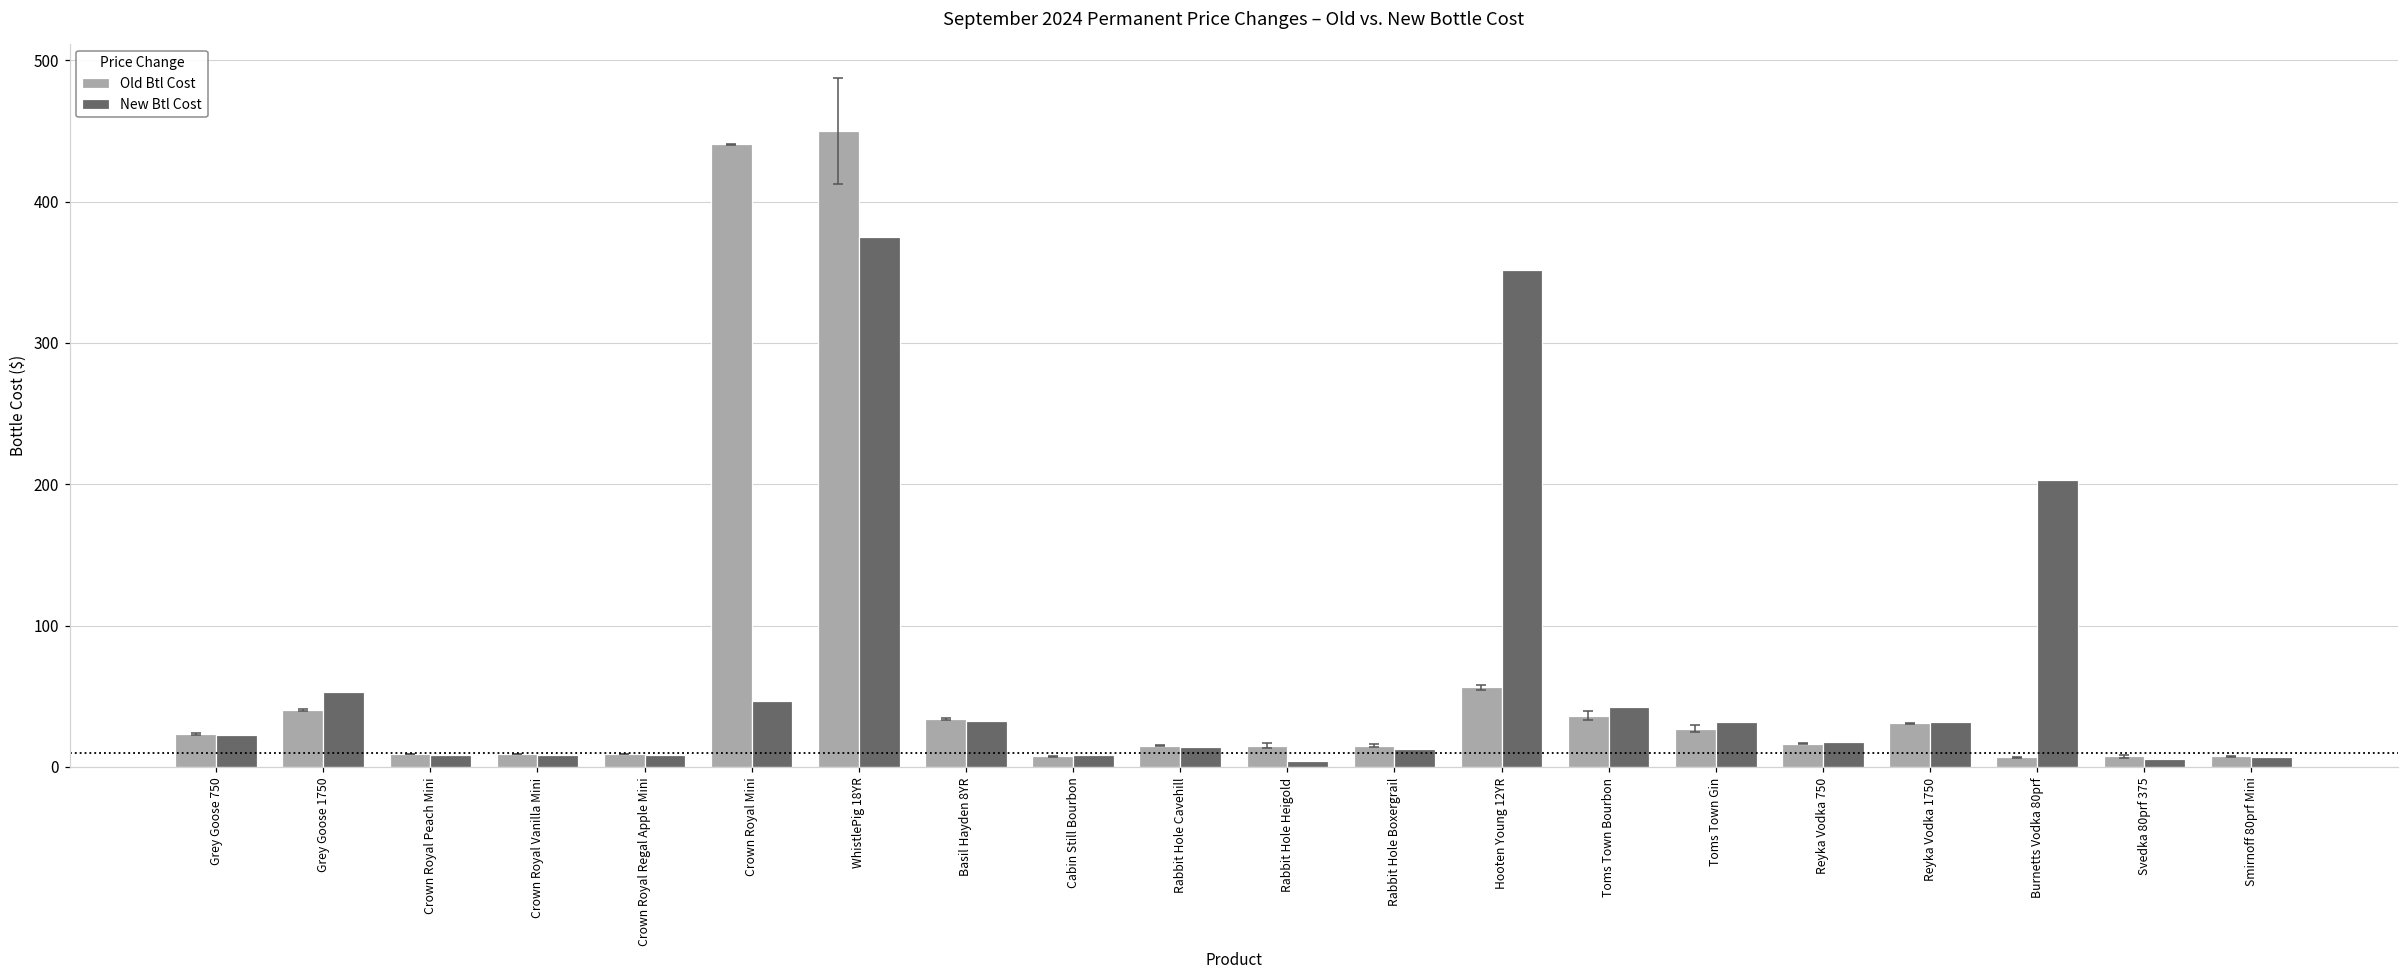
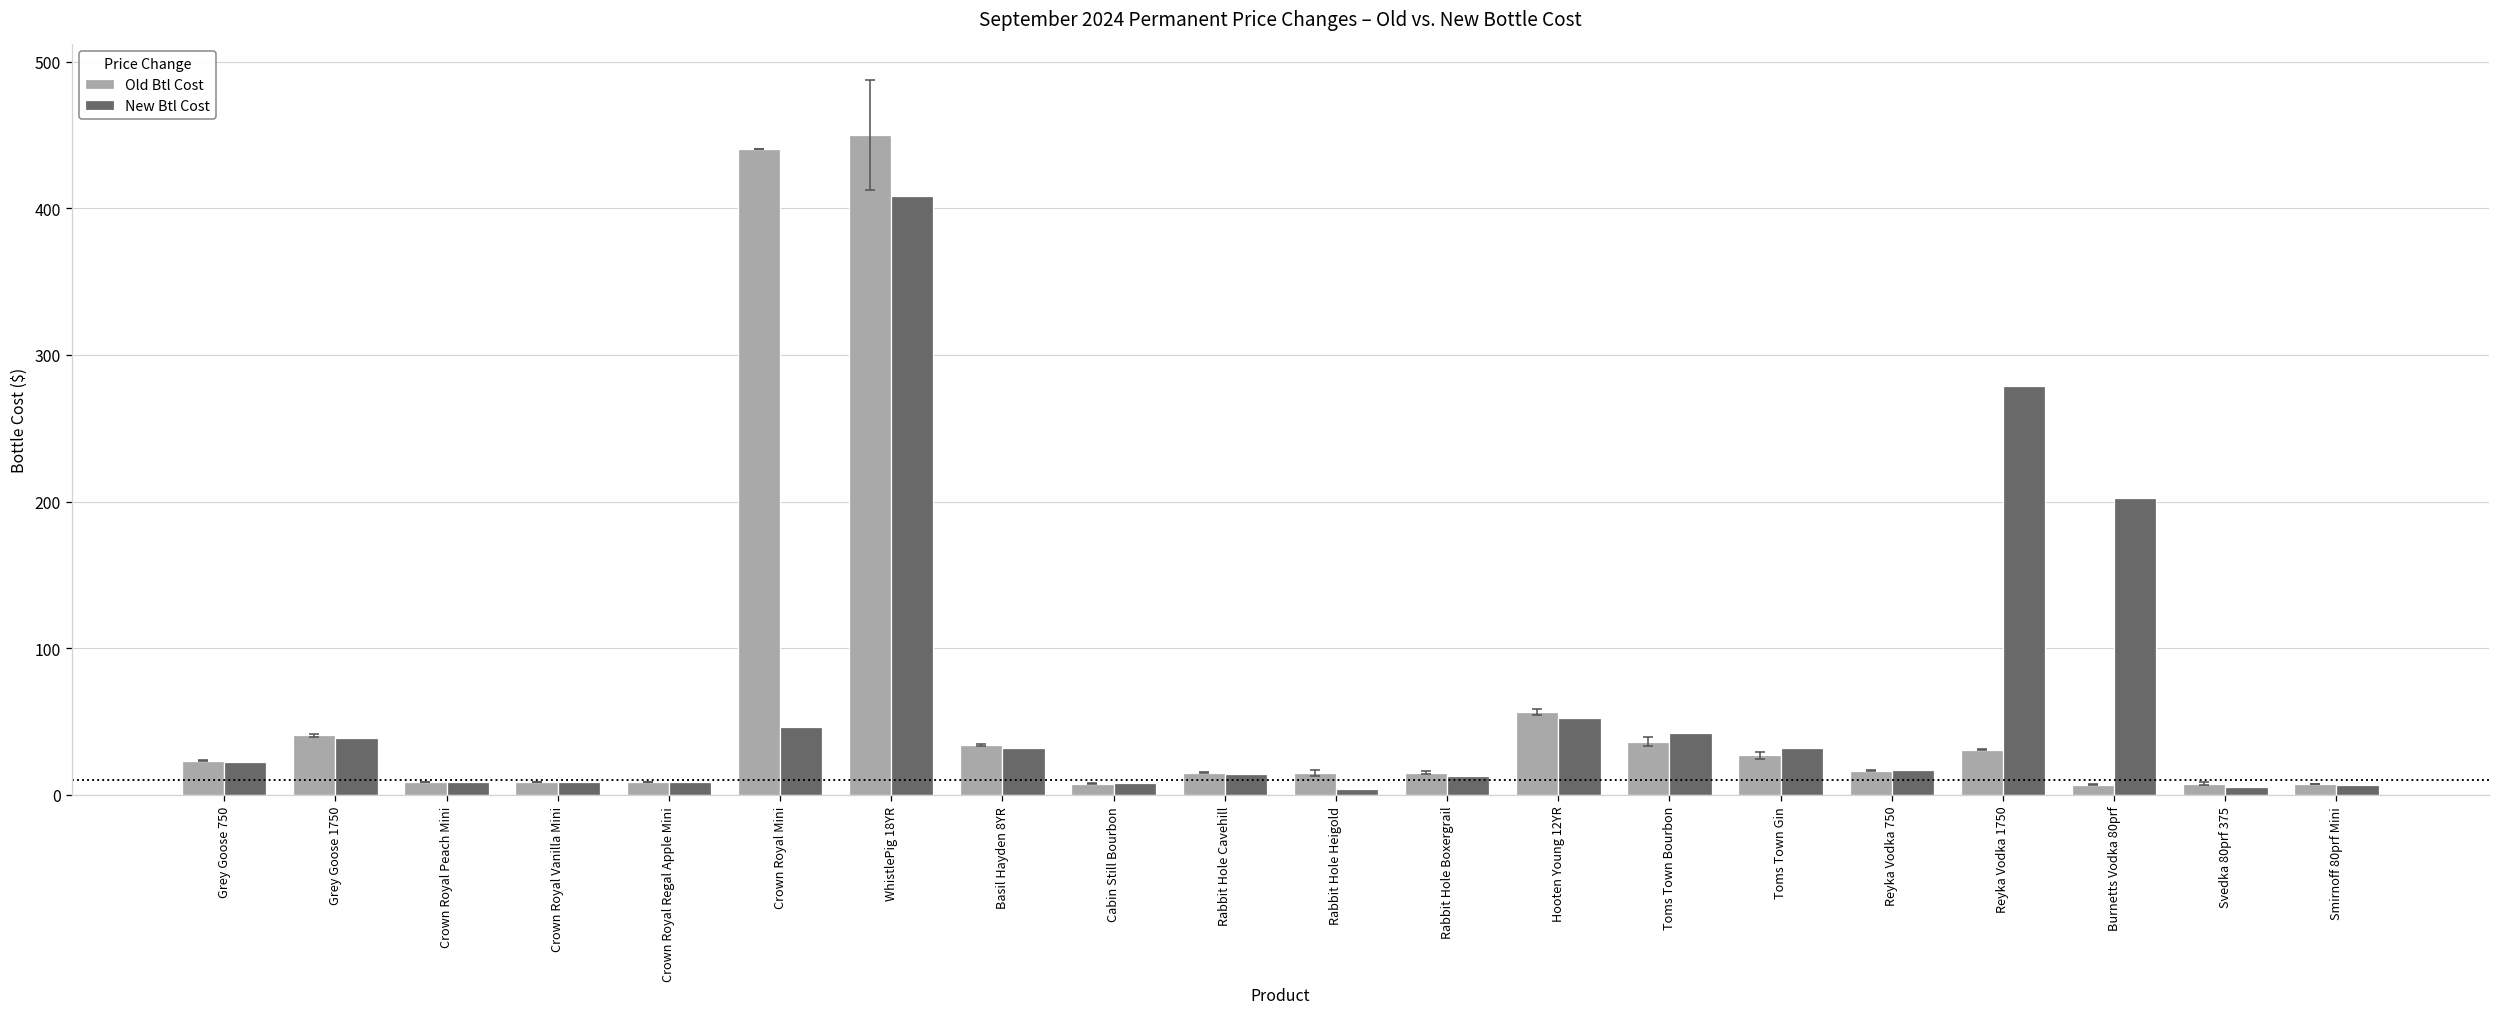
New Btl Cost, Grey Goose 1750: 53 -> 39
New Btl Cost, WhistlePig 18YR: 375 -> 409
New Btl Cost, Hooten Young 12YR: 352 -> 53
New Btl Cost, Reyka Vodka 1750: 32 -> 279
